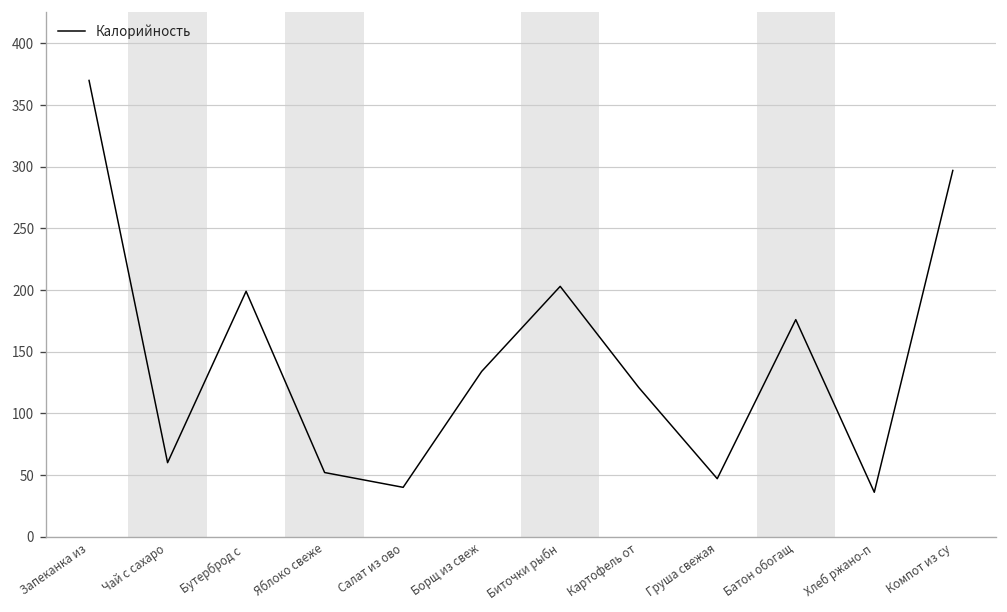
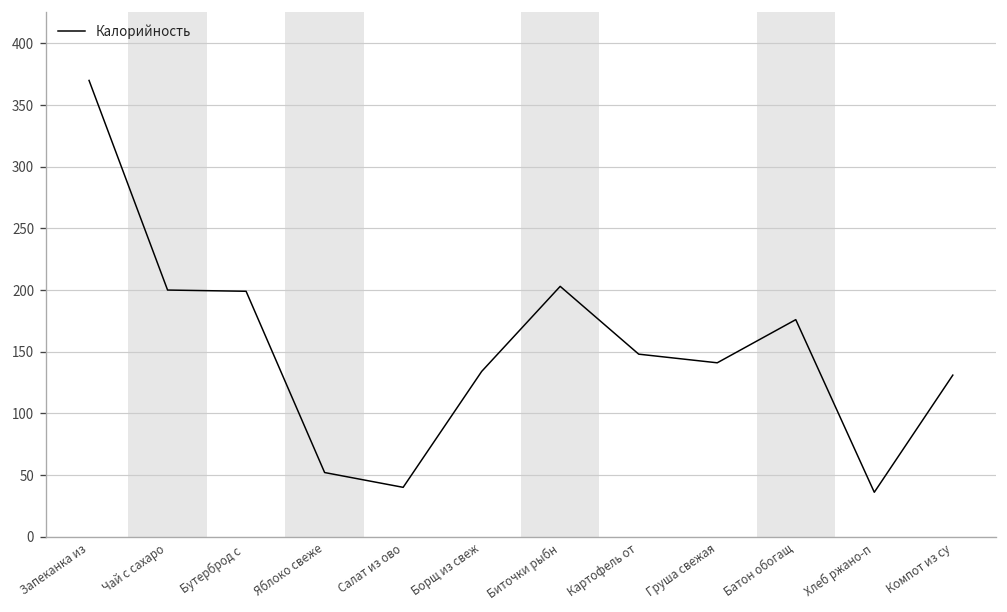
Чай с сахаро: 60 -> 200
Картофель от: 121 -> 148
Груша свежая: 47 -> 141
Компот из су: 297 -> 131
